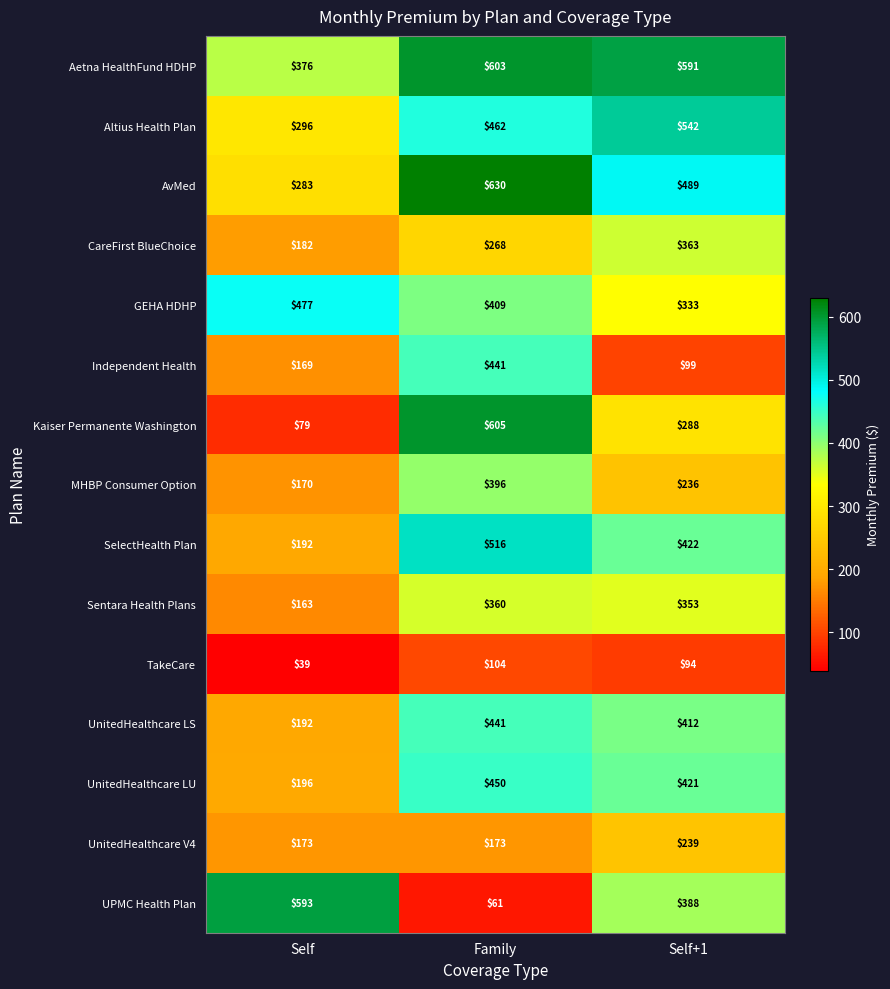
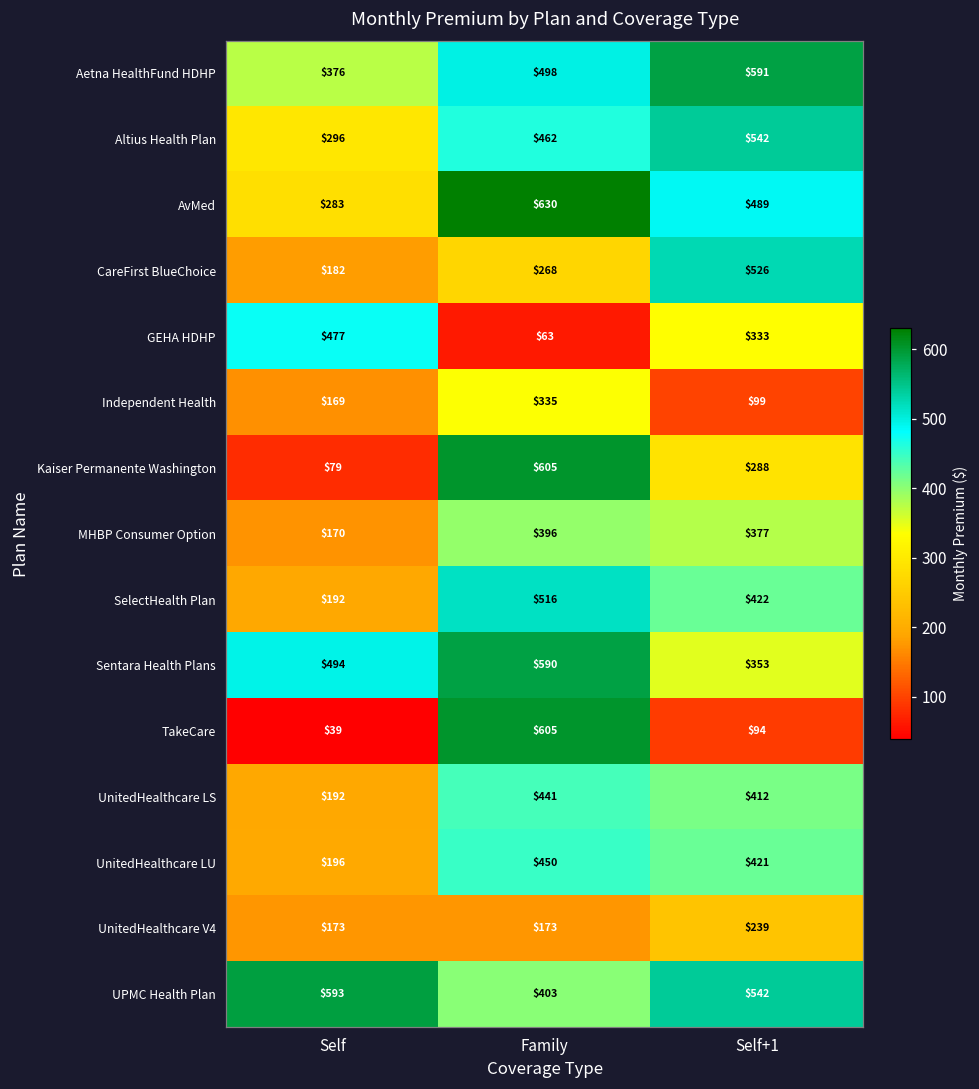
Aetna HealthFund HDHP, Family: $603 -> $498
CareFirst BlueChoice, Self+1: $363 -> $526
GEHA HDHP, Family: $409 -> $63
Independent Health, Family: $441 -> $335
MHBP Consumer Option, Self+1: $236 -> $377
Sentara Health Plans, Self: $163 -> $494
Sentara Health Plans, Family: $360 -> $590
TakeCare, Family: $104 -> $605
UPMC Health Plan, Family: $61 -> $403
UPMC Health Plan, Self+1: $388 -> $542
